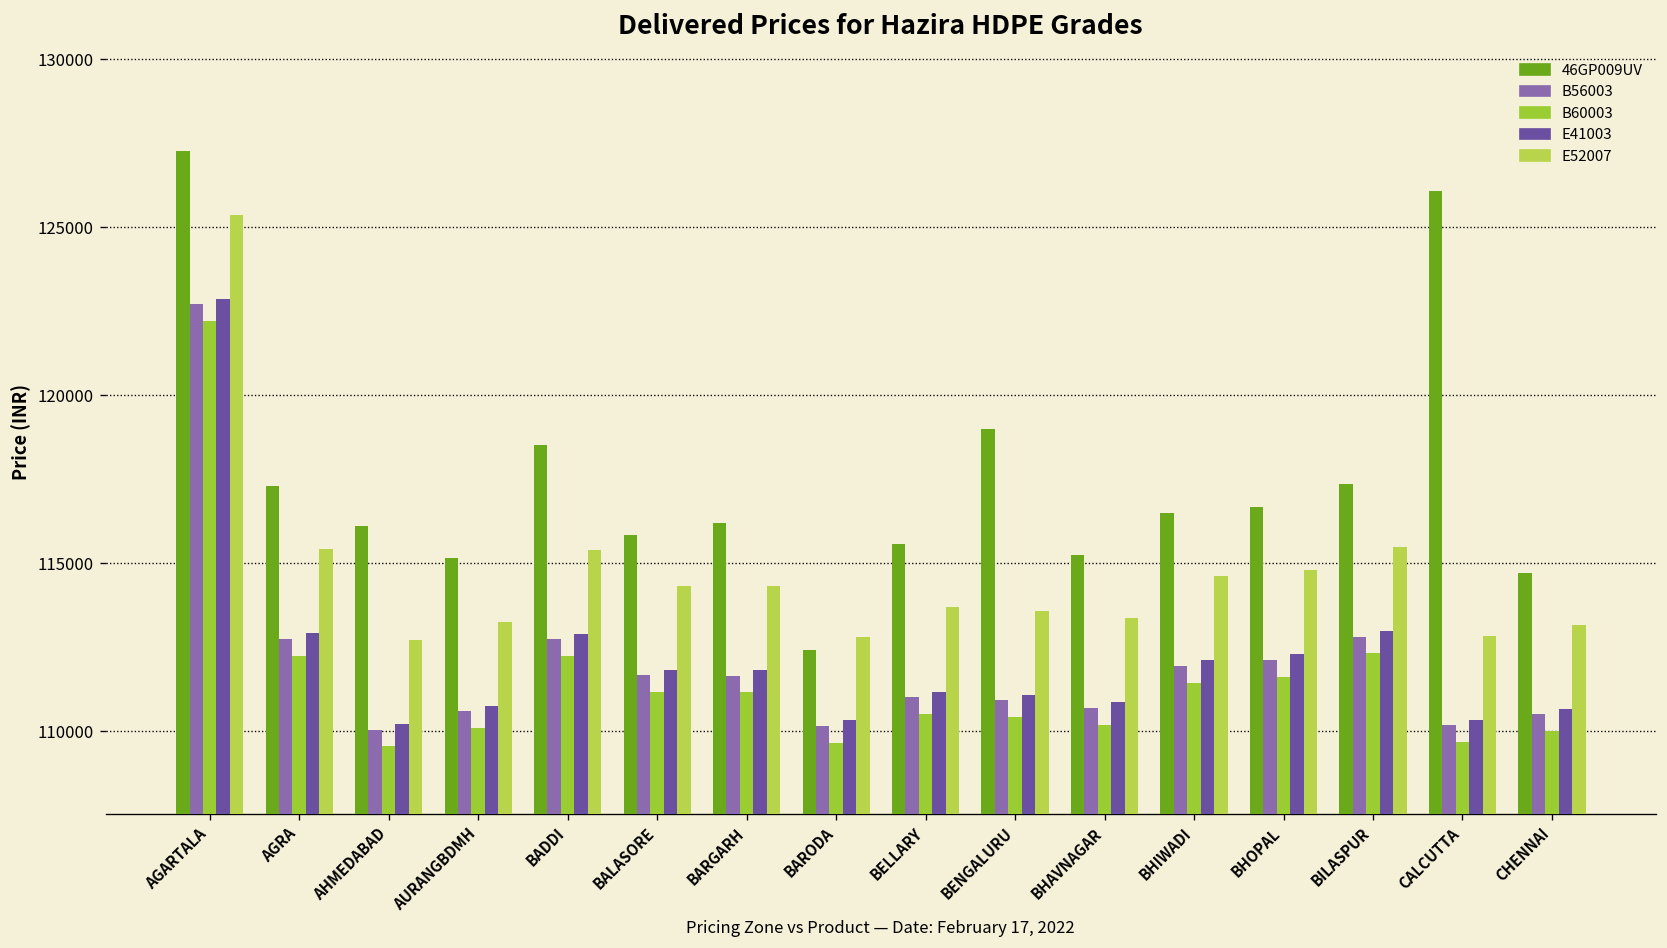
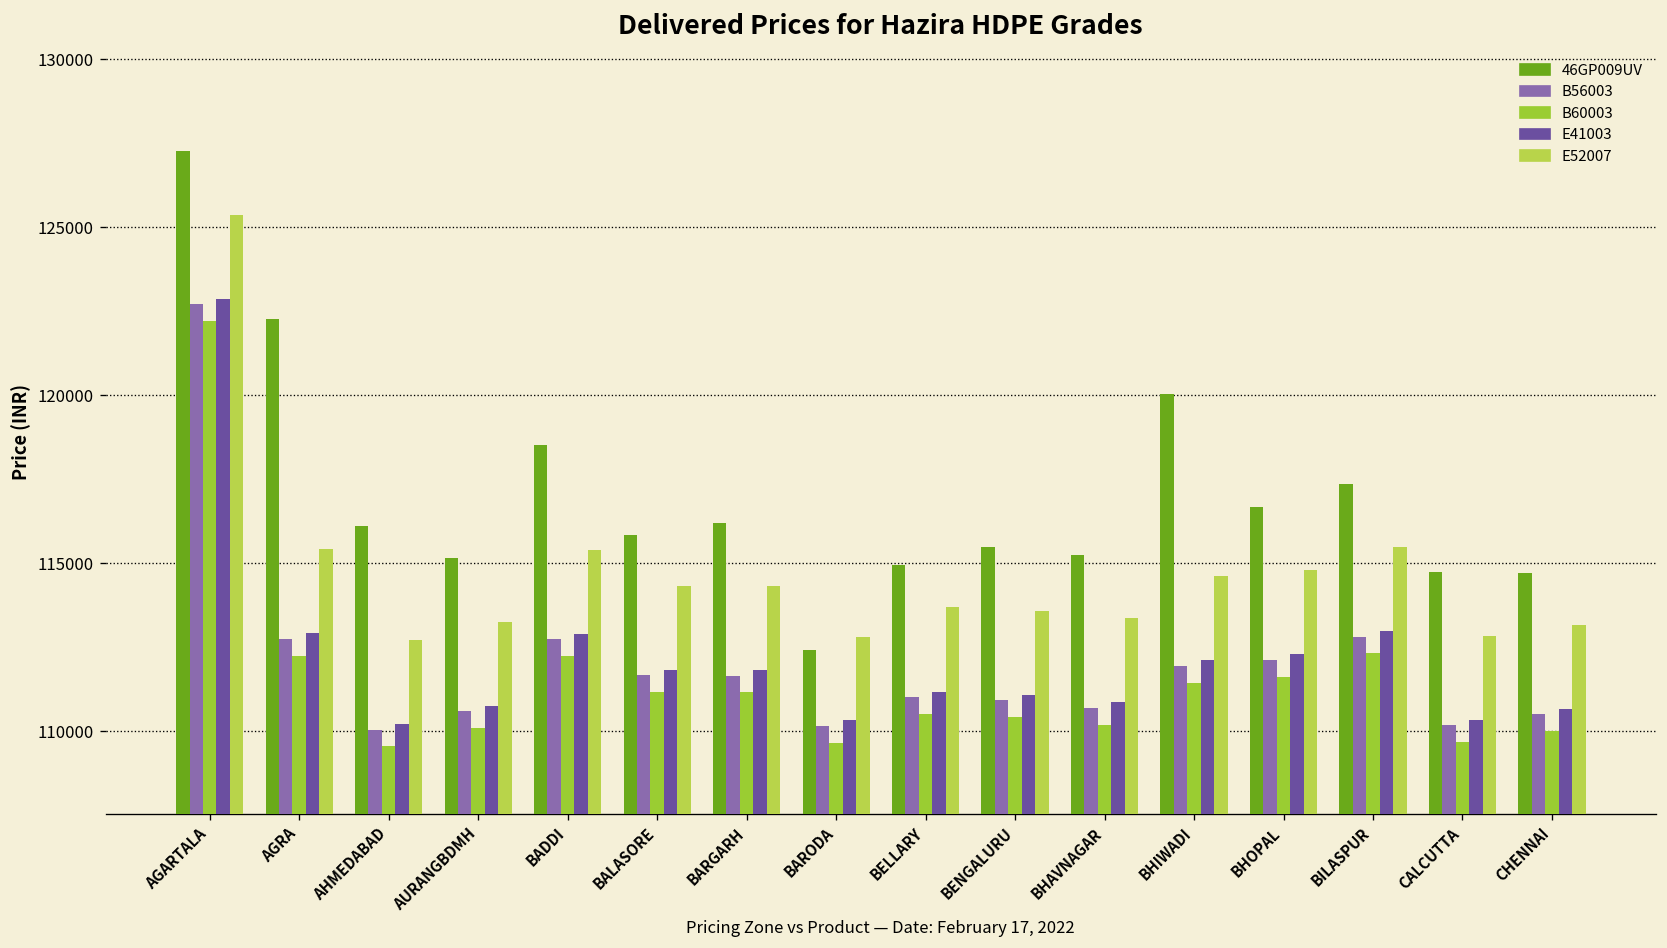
46GP009UV, AGRA: 117300 -> 122300
46GP009UV, BELLARY: 115600 -> 115000
46GP009UV, BENGALURU: 119000 -> 115500
46GP009UV, BHIWADI: 116500 -> 120000
46GP009UV, CALCUTTA: 126100 -> 114700
